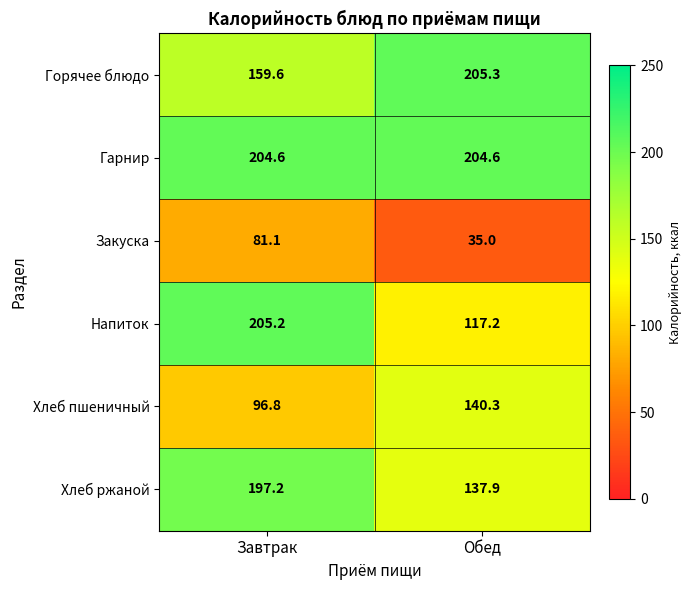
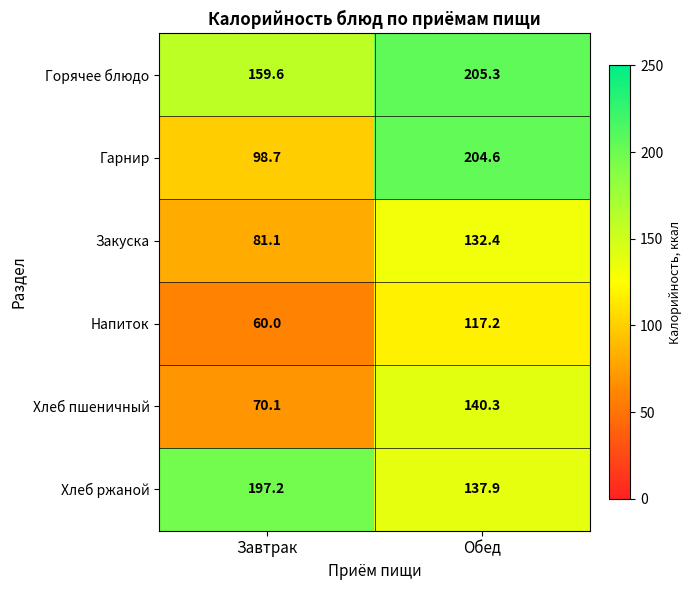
Гарнир, Завтрак: 204.6 -> 98.7
Закуска, Обед: 35.0 -> 132.4
Напиток, Завтрак: 205.2 -> 60.0
Хлеб пшеничный, Завтрак: 96.8 -> 70.1
